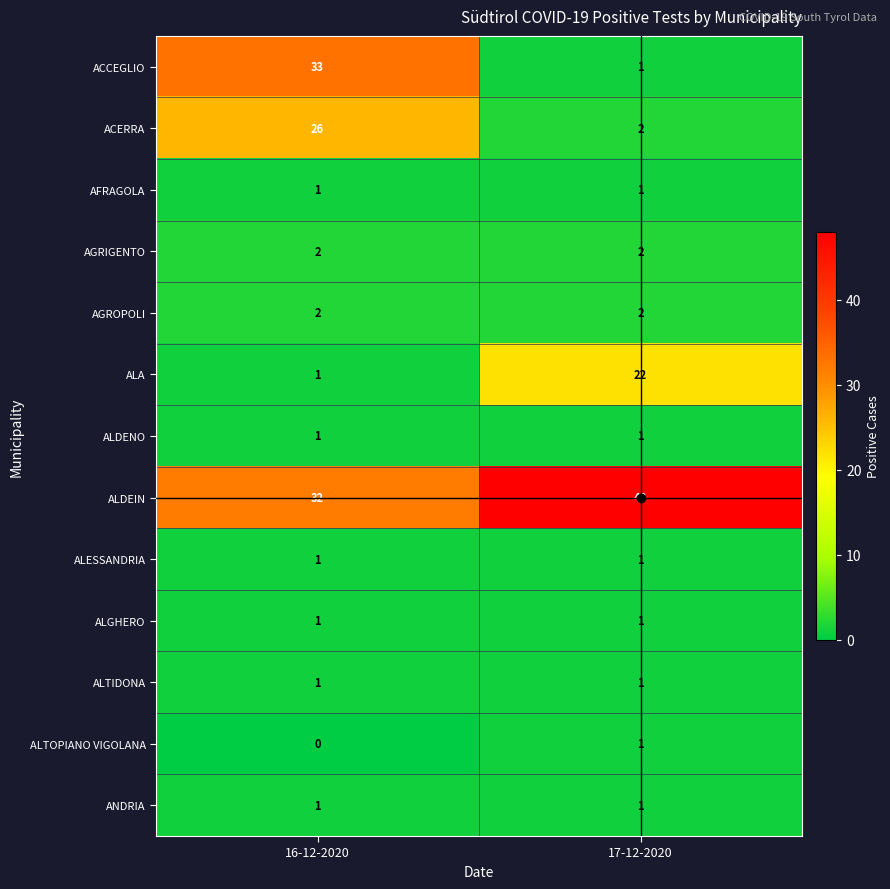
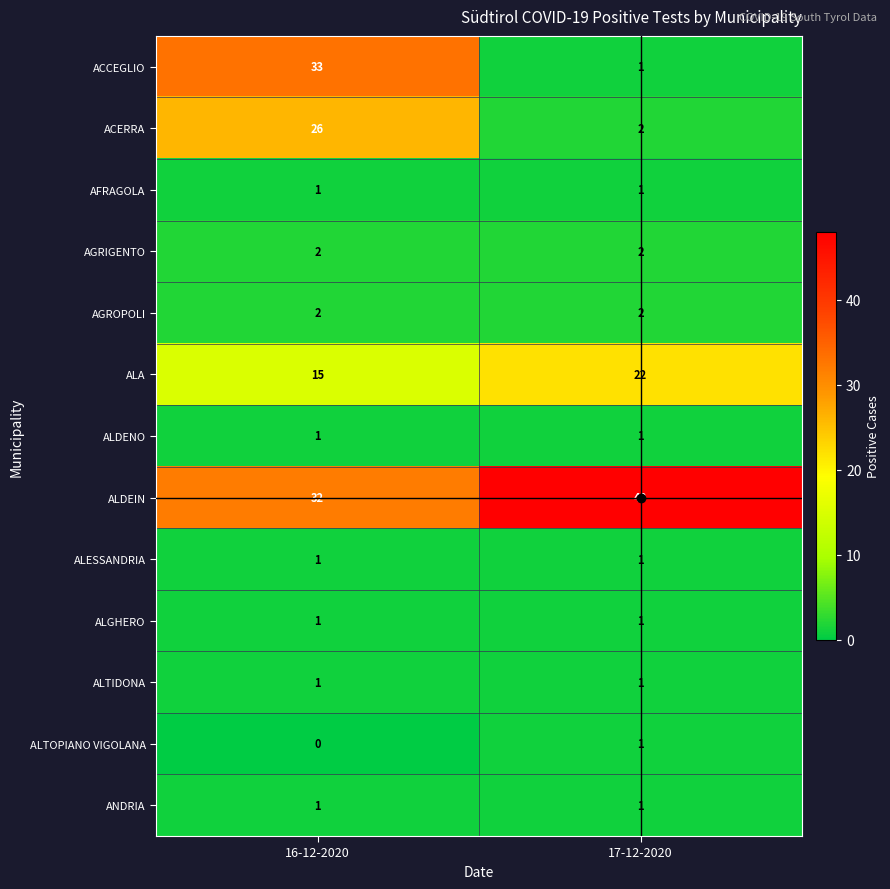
ALA, 16-12-2020: 1 -> 15
